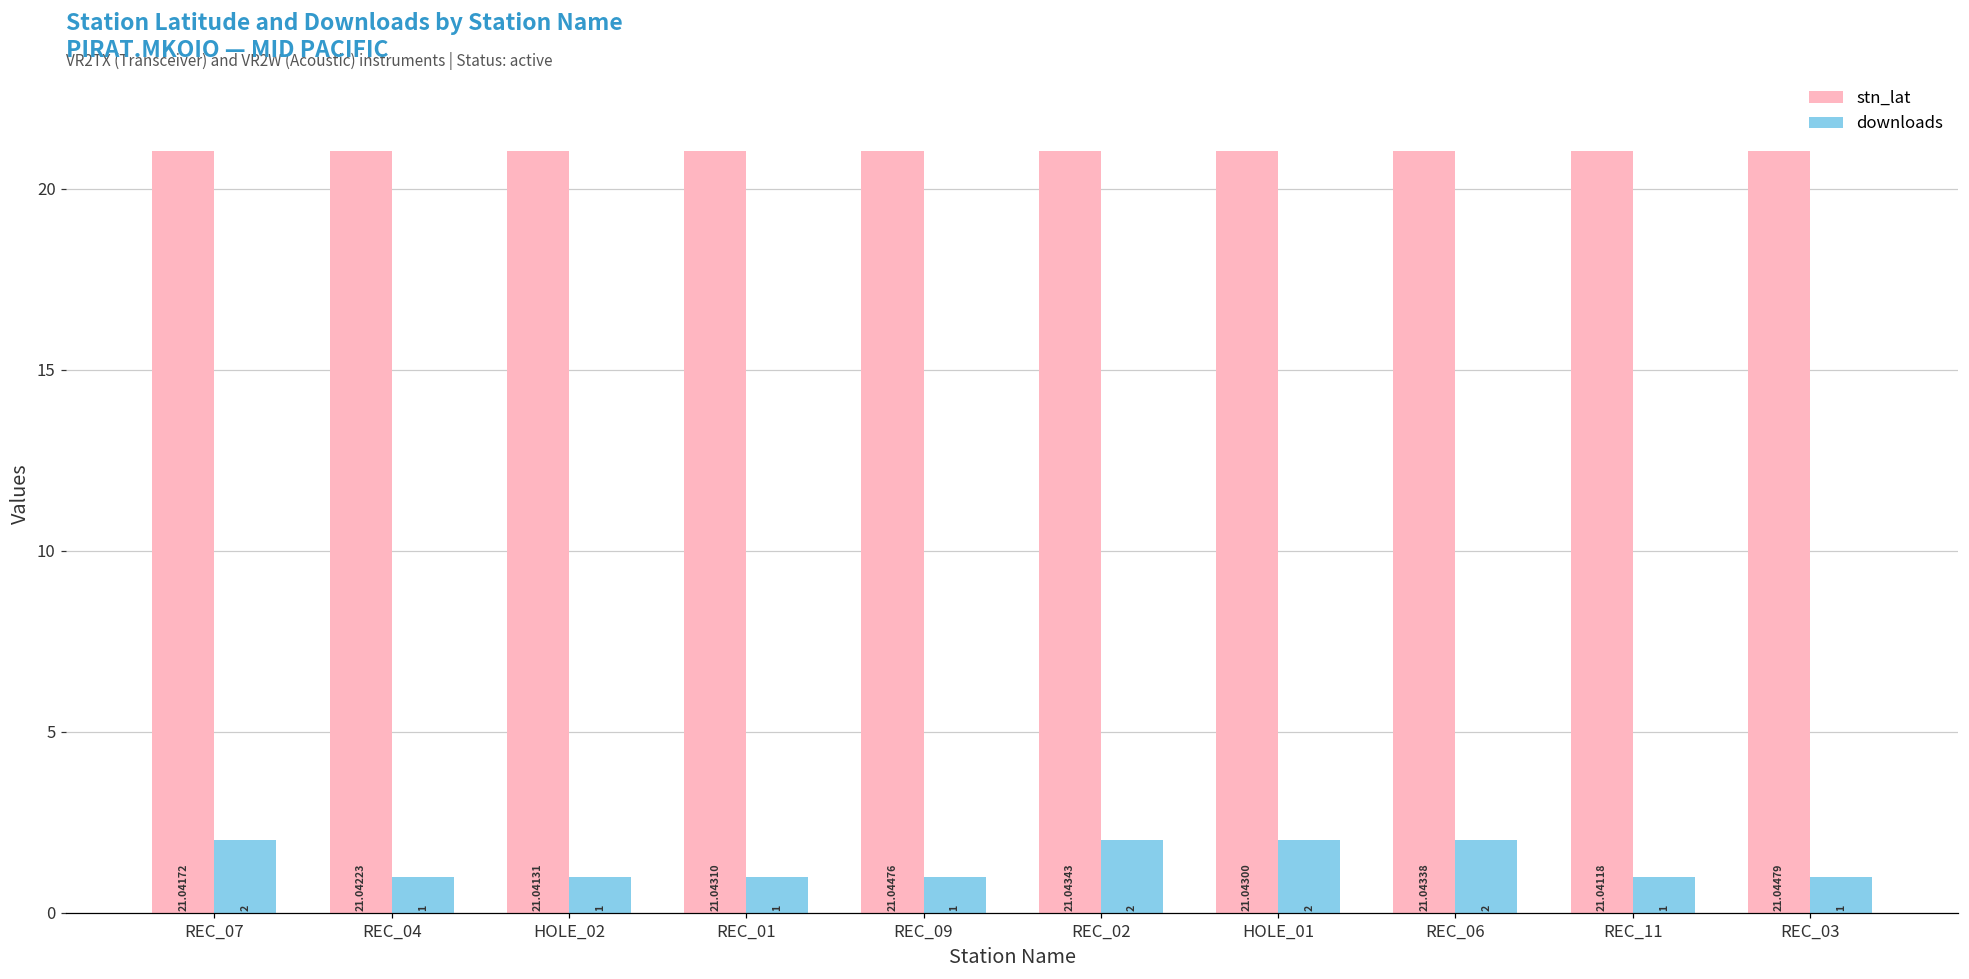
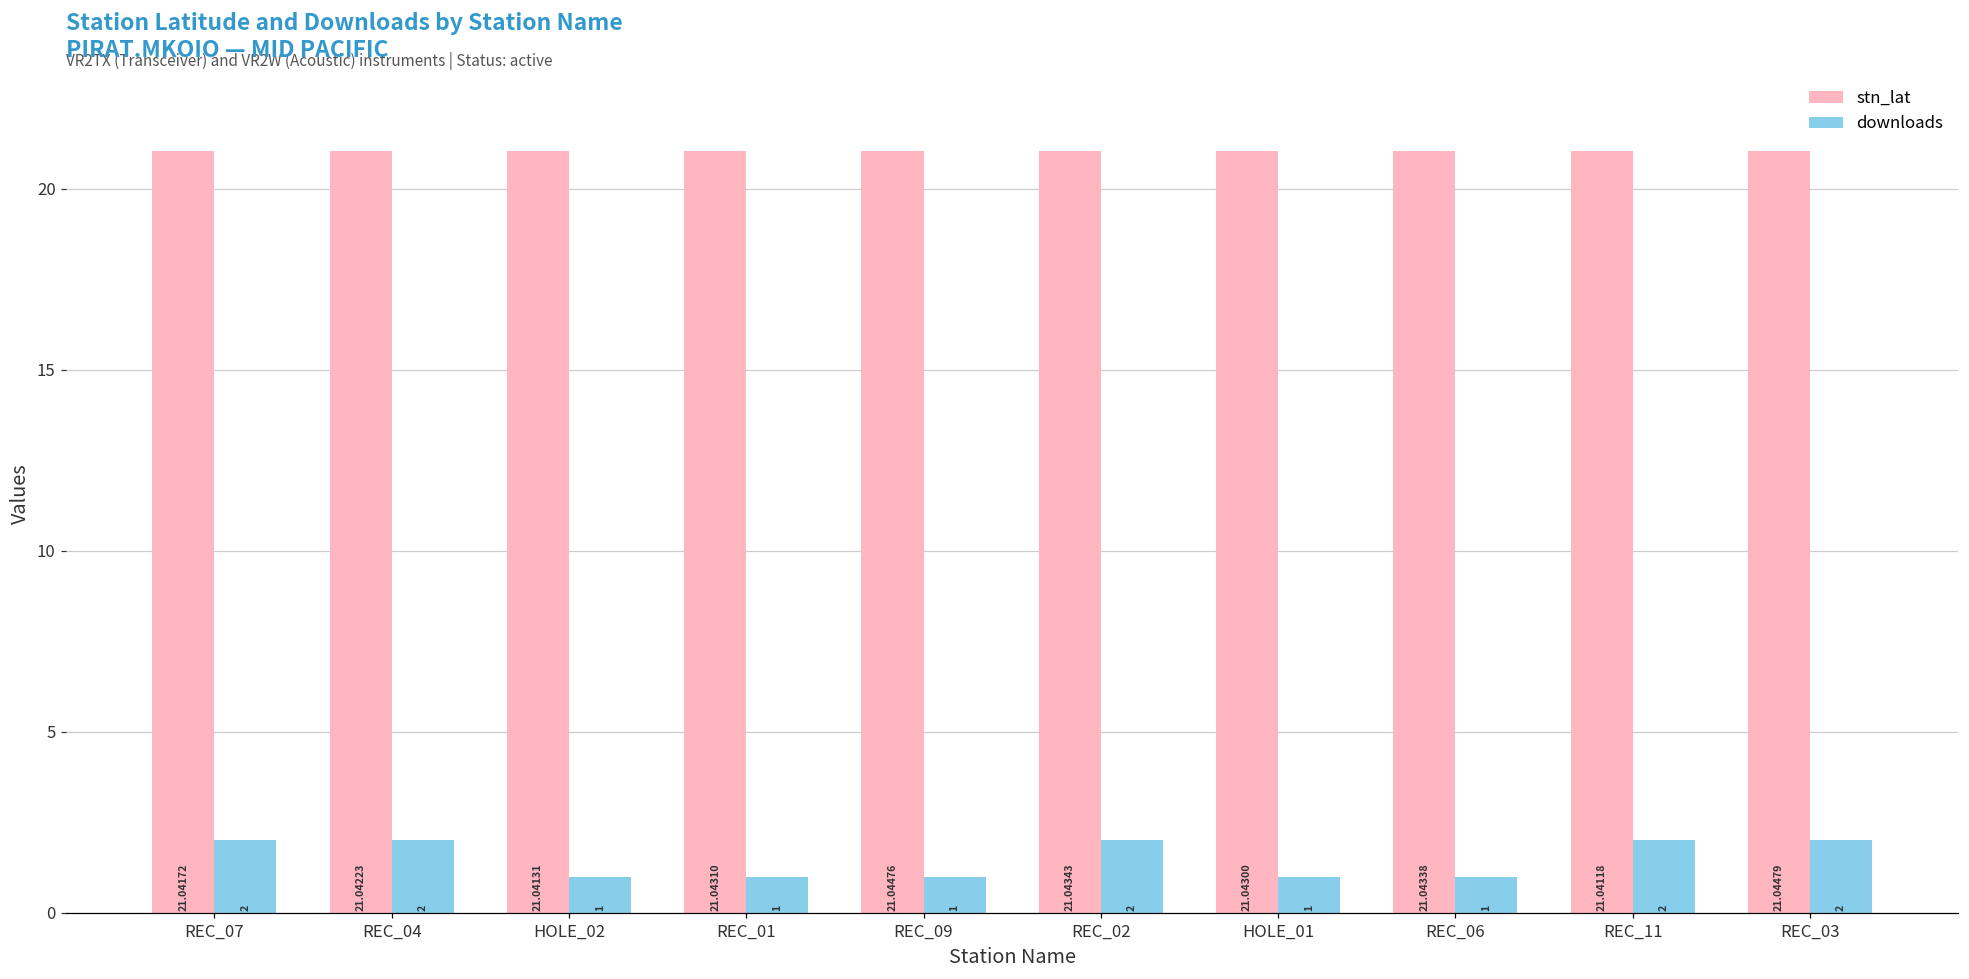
downloads, REC_04: 1 -> 2
downloads, HOLE_01: 2 -> 1
downloads, REC_06: 2 -> 1
downloads, REC_11: 1 -> 2
downloads, REC_03: 1 -> 2
